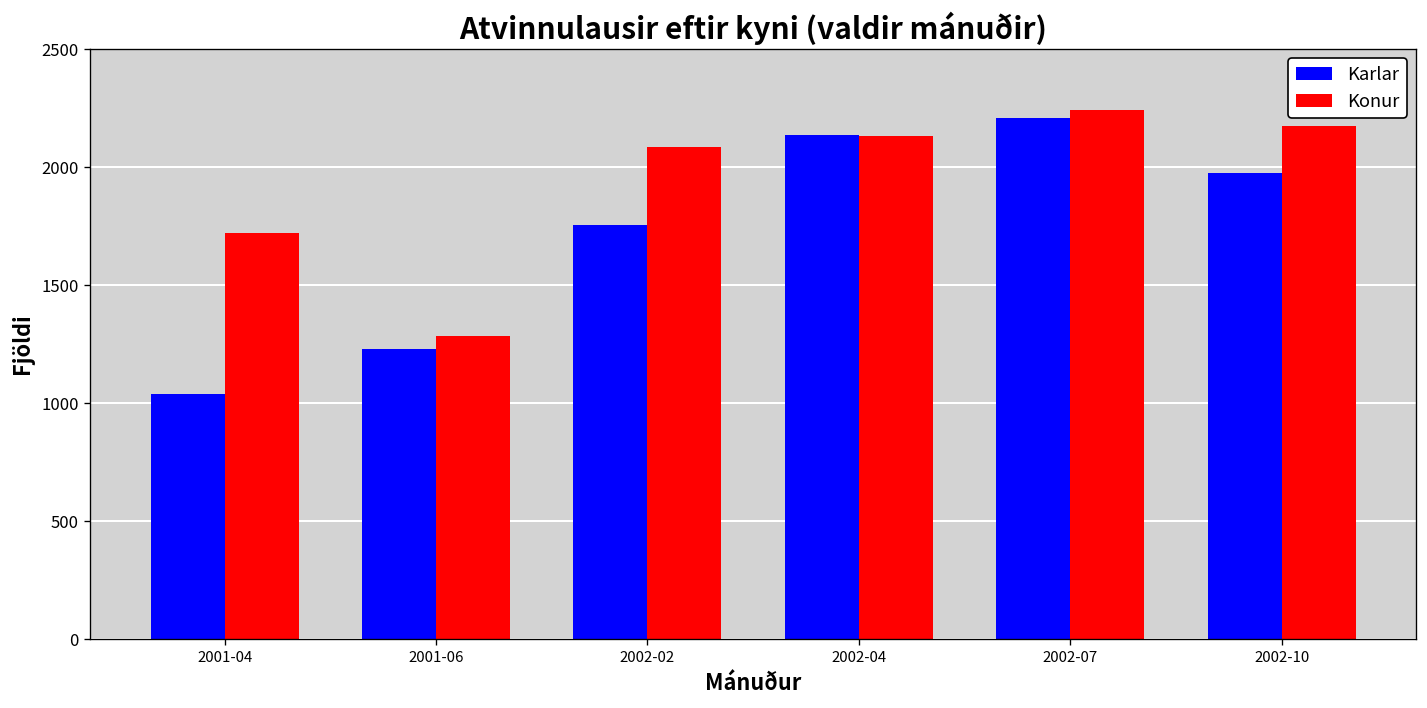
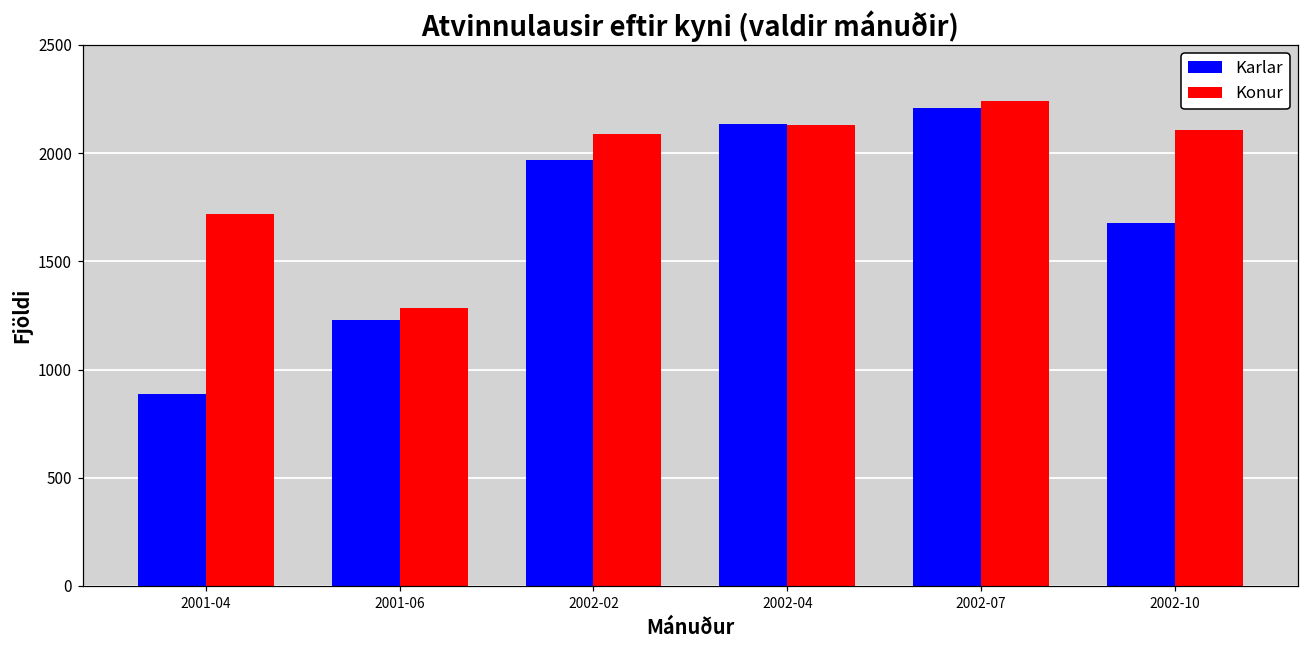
Karlar, 2001-04: 1040 -> 890
Karlar, 2002-02: 1760 -> 1970
Karlar, 2002-10: 1970 -> 1680
Konur, 2002-10: 2170 -> 2110
